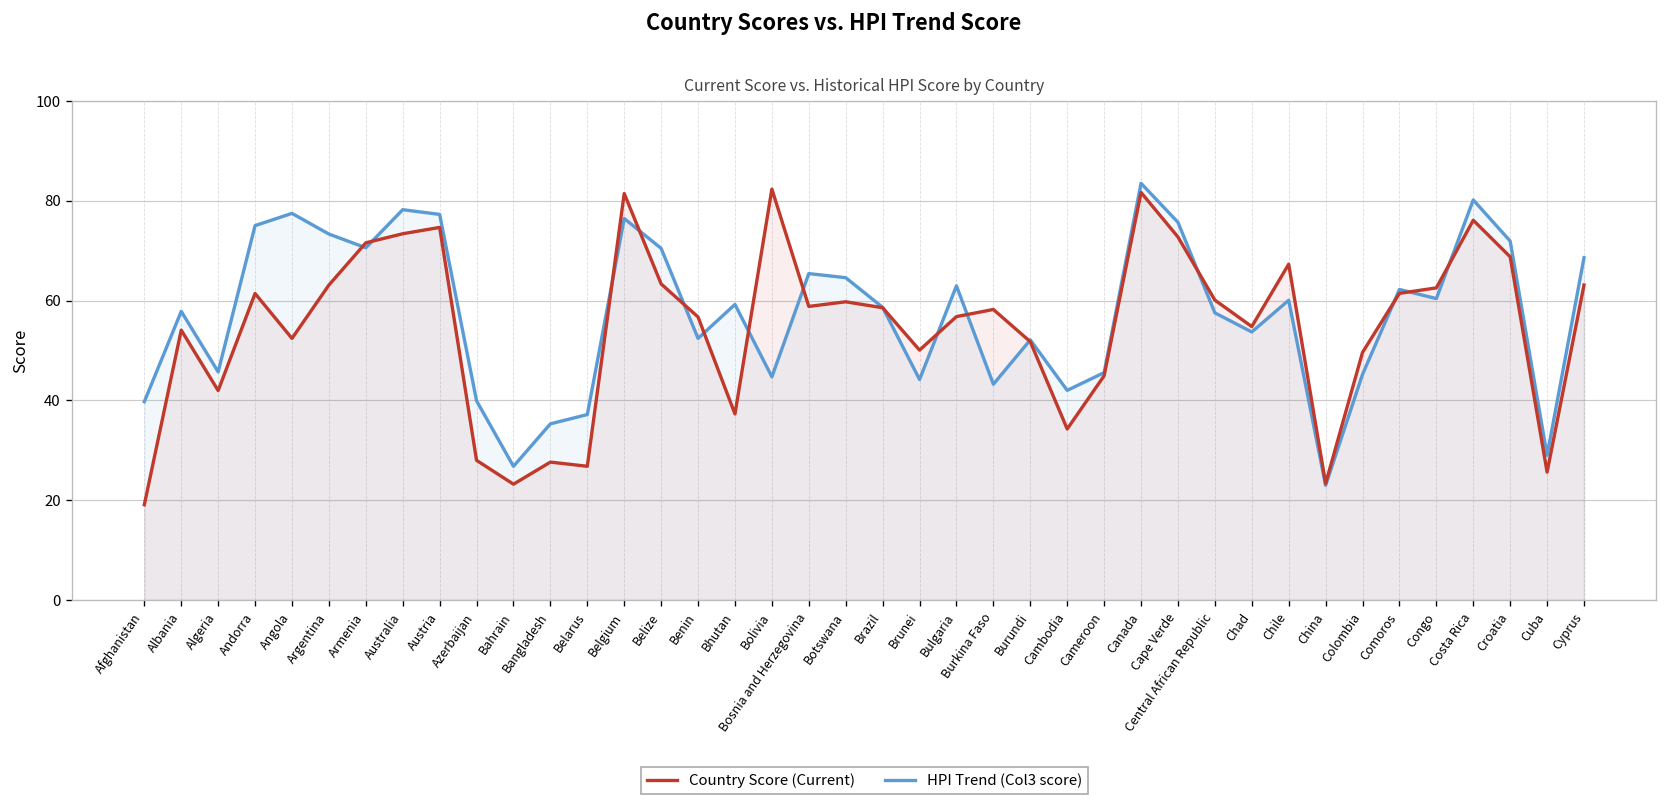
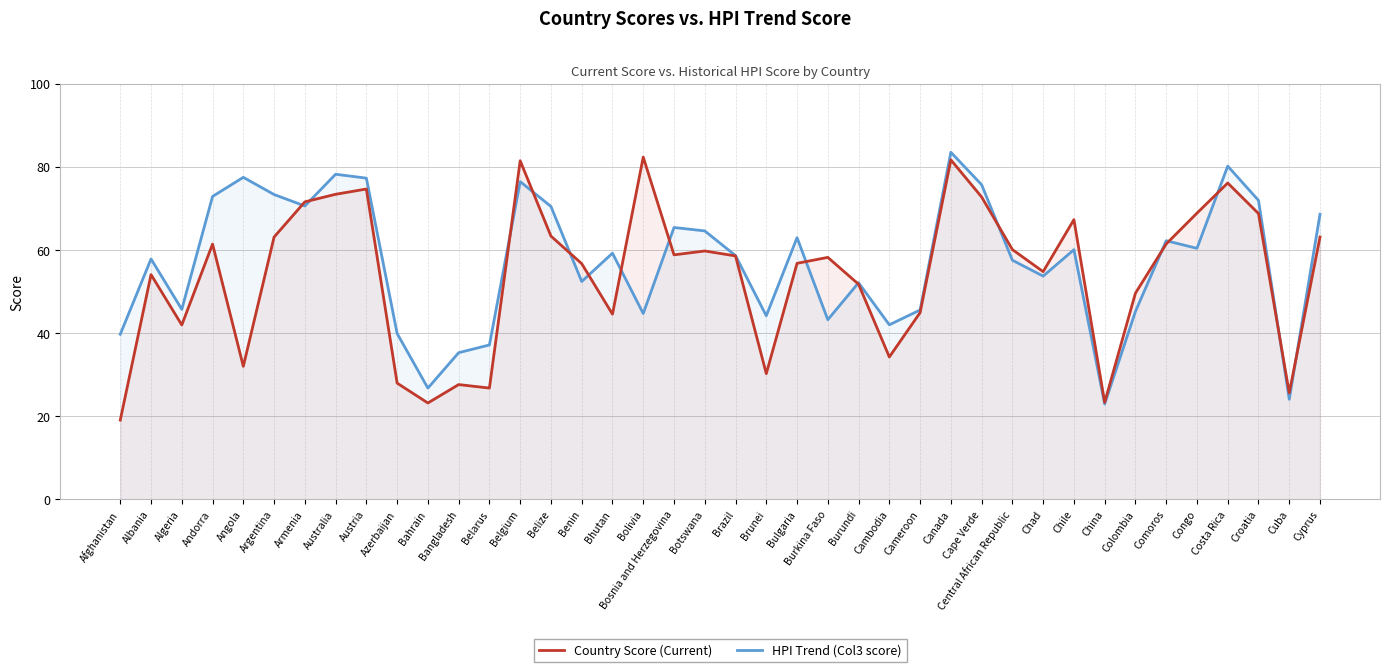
HPI Trend (Col3 score), Andorra: 75 -> 73
Country Score (Current), Angola: 52 -> 32
Country Score (Current), Bhutan: 37 -> 45
Country Score (Current), Brunei: 50 -> 30
Country Score (Current), Congo: 63 -> 69
HPI Trend (Col3 score), Cuba: 29 -> 24
